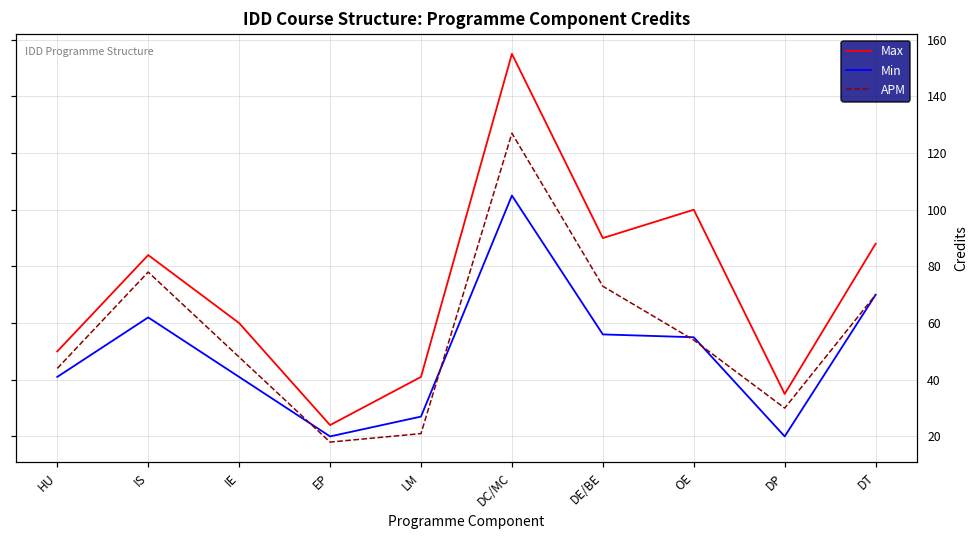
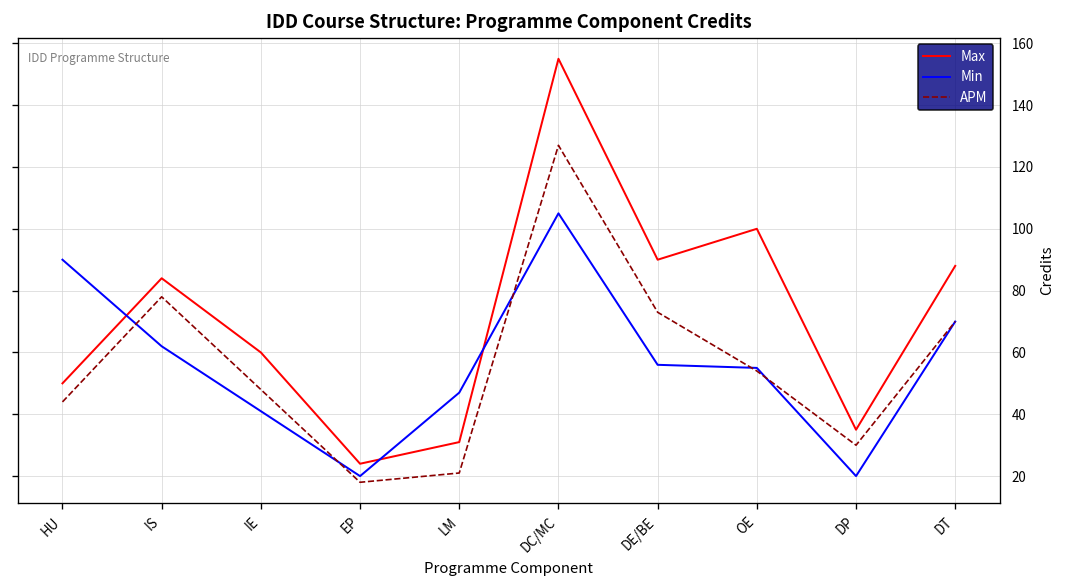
Min, HU: 41 -> 90
Max, LM: 41 -> 31
Min, LM: 27 -> 47
